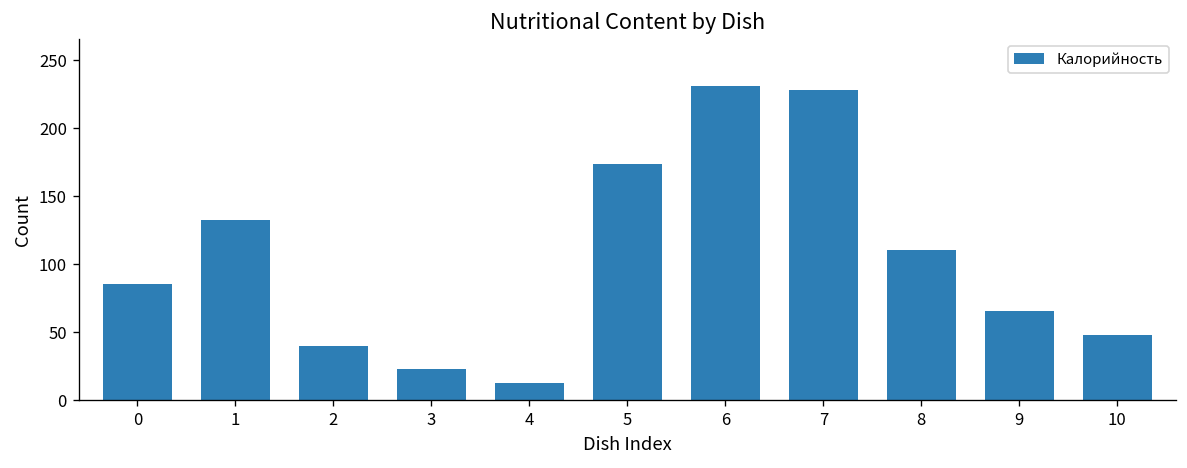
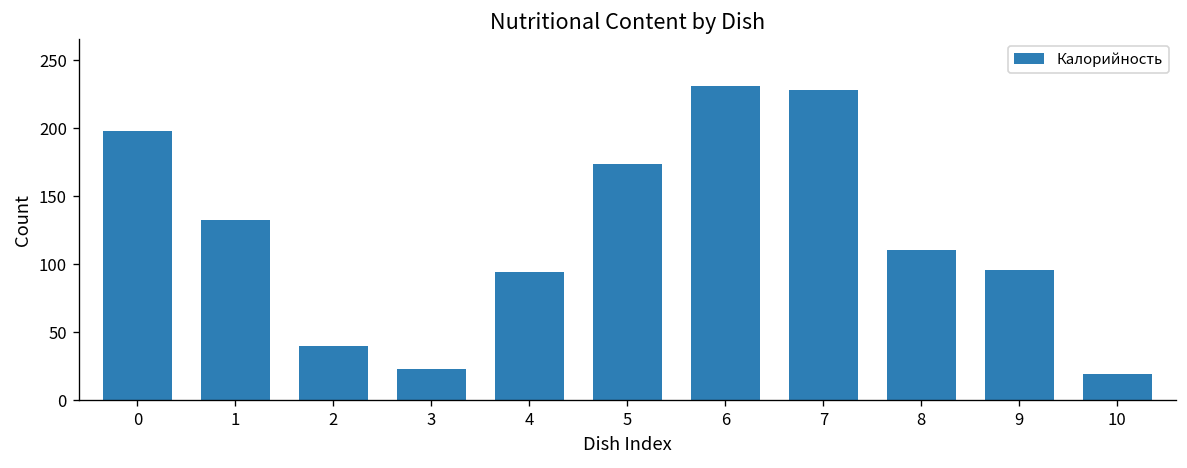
0: 86 -> 198
4: 13 -> 95
9: 66 -> 96
10: 48 -> 19
